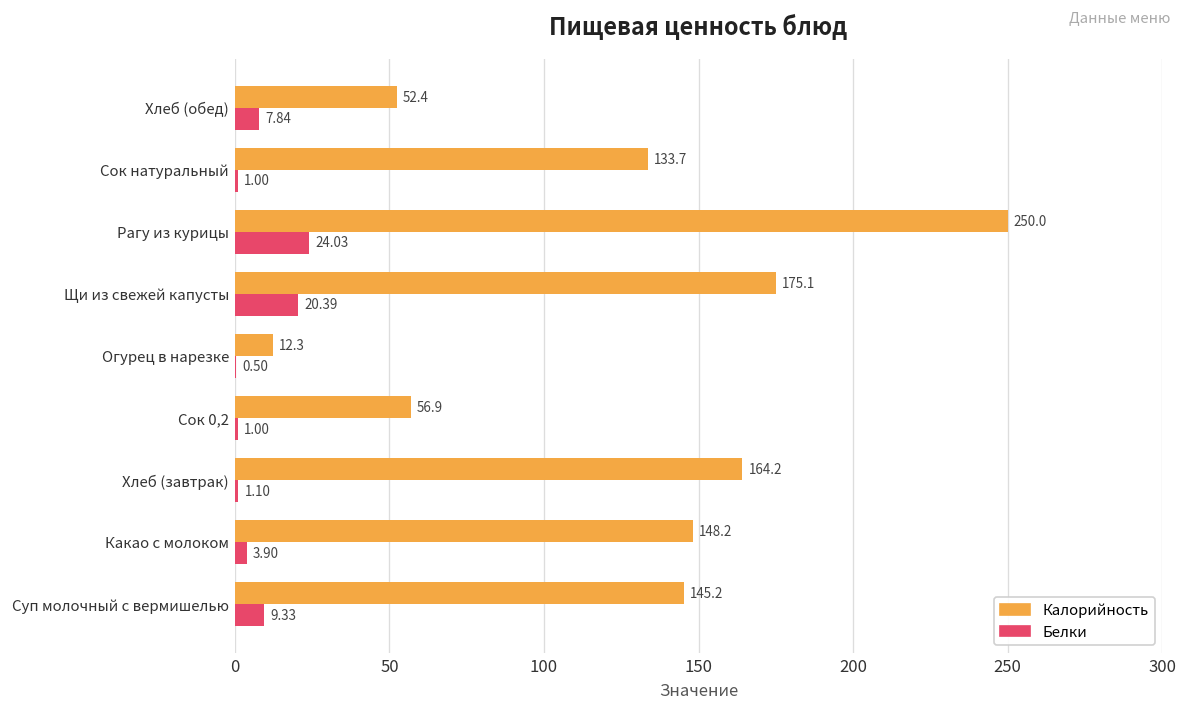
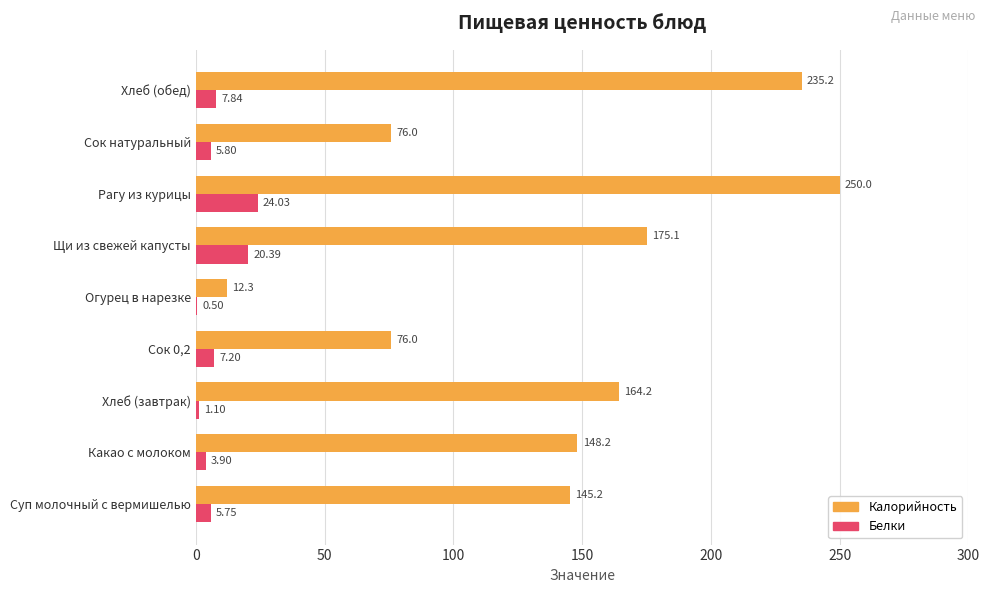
Калорийность, Хлеб (обед): 52.4 -> 235.2
Калорийность, Сок натуральный: 133.7 -> 76.0
Белки, Сок натуральный: 1.00 -> 5.80
Калорийность, Сок 0,2: 56.9 -> 76.0
Белки, Сок 0,2: 1.00 -> 7.20
Белки, Суп молочный с вермишелью: 9.33 -> 5.75
